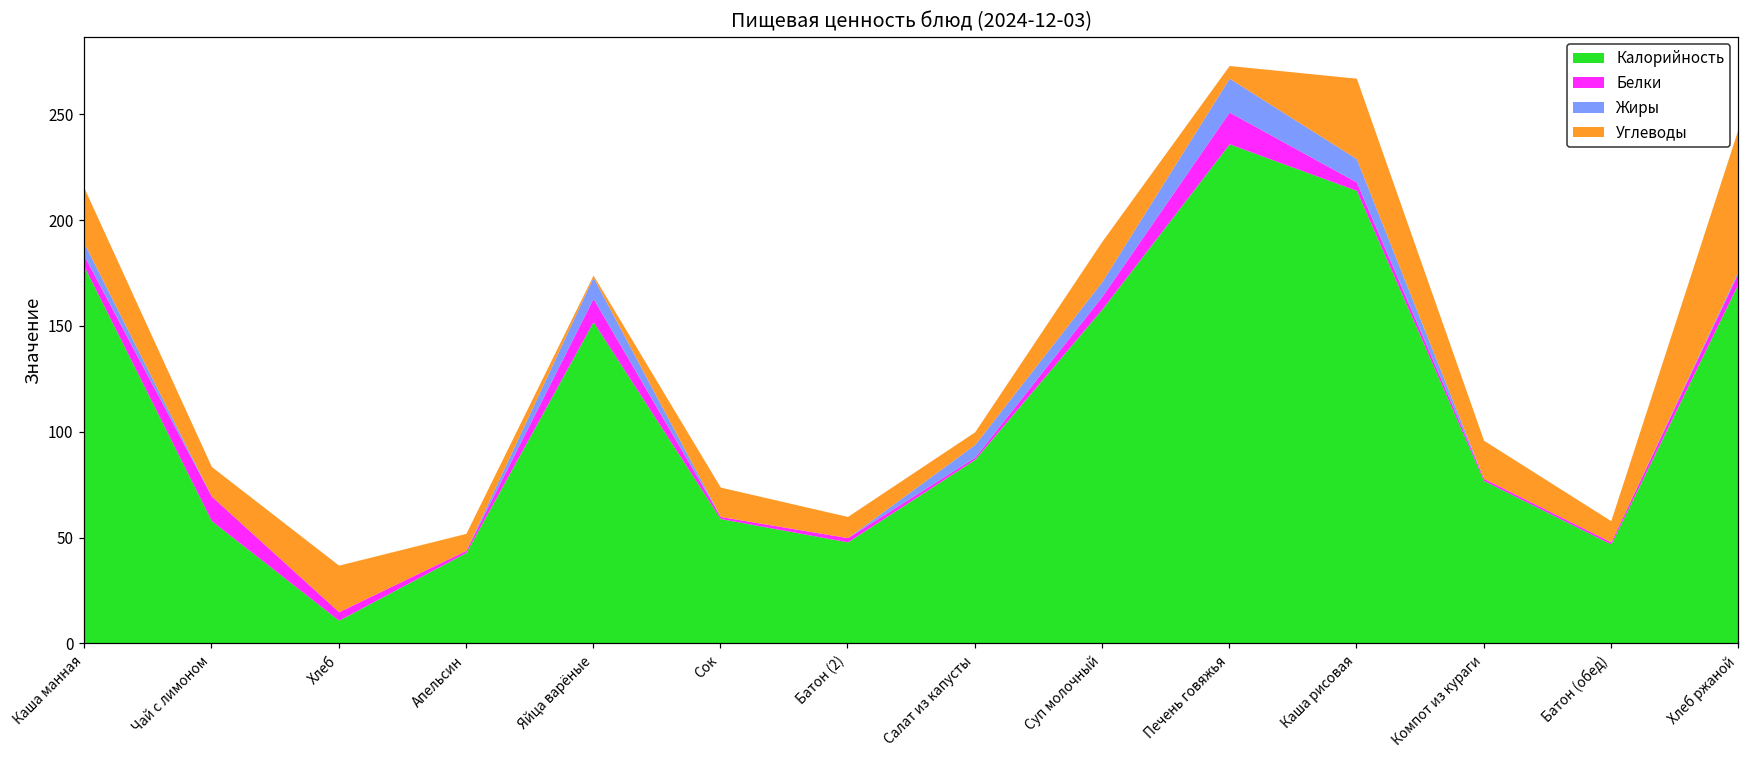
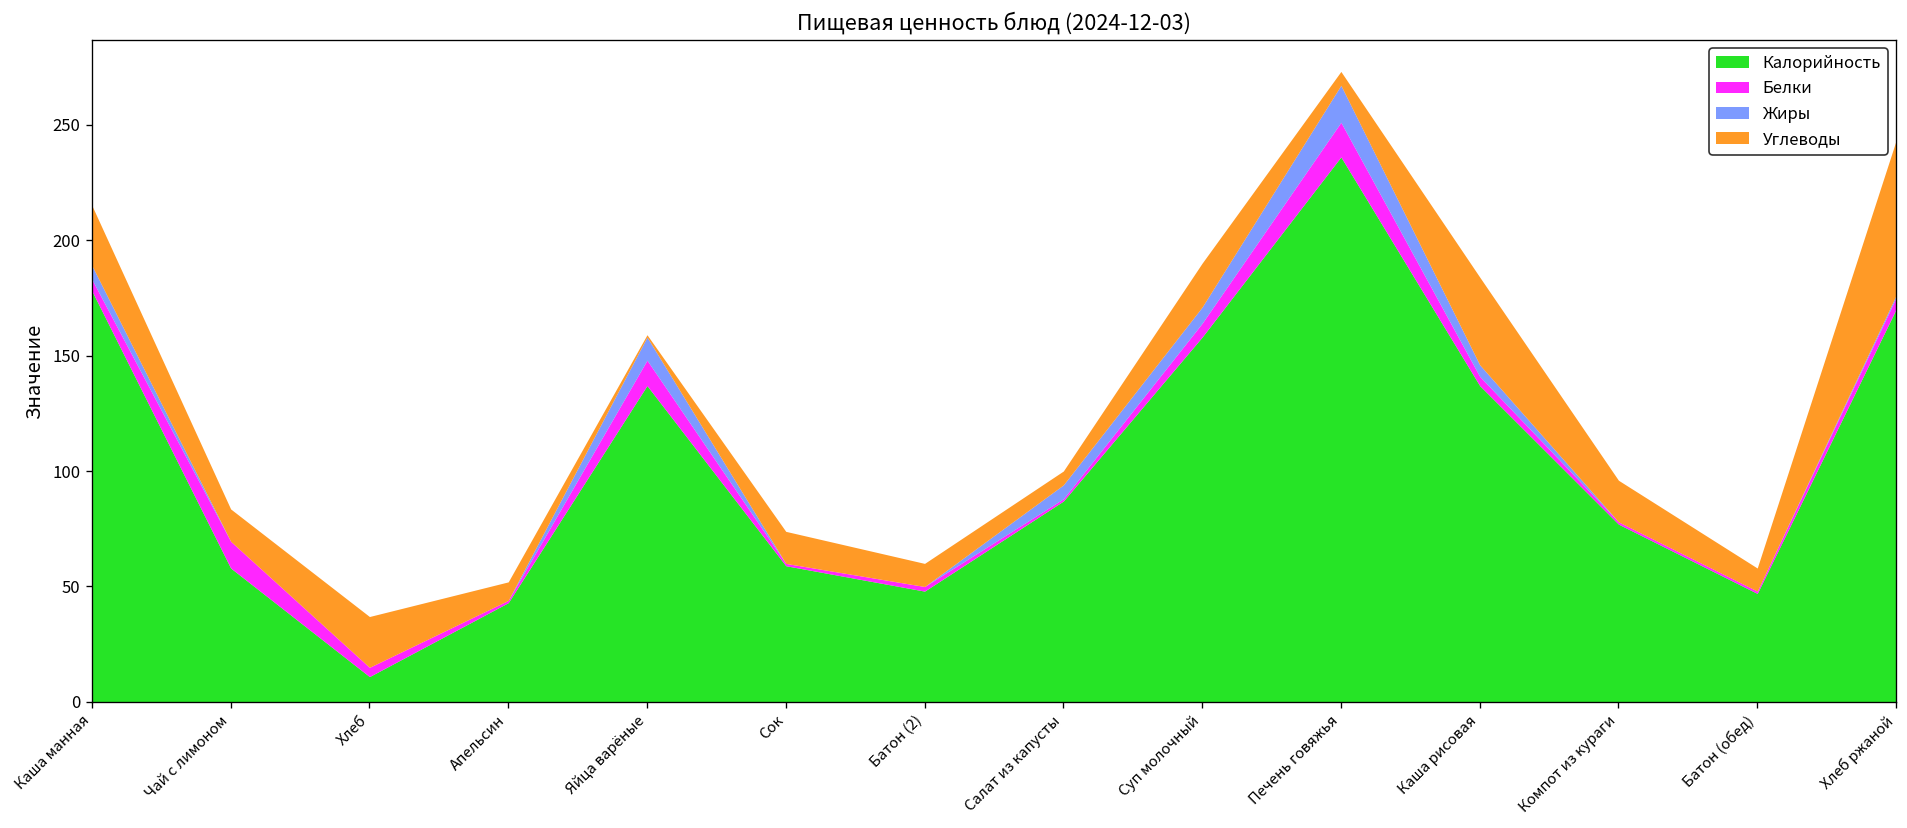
Калорийность, Яйца варёные: 152 -> 137
Калорийность, Каша рисовая: 214 -> 137
Жиры, Каша рисовая: 11 -> 5
